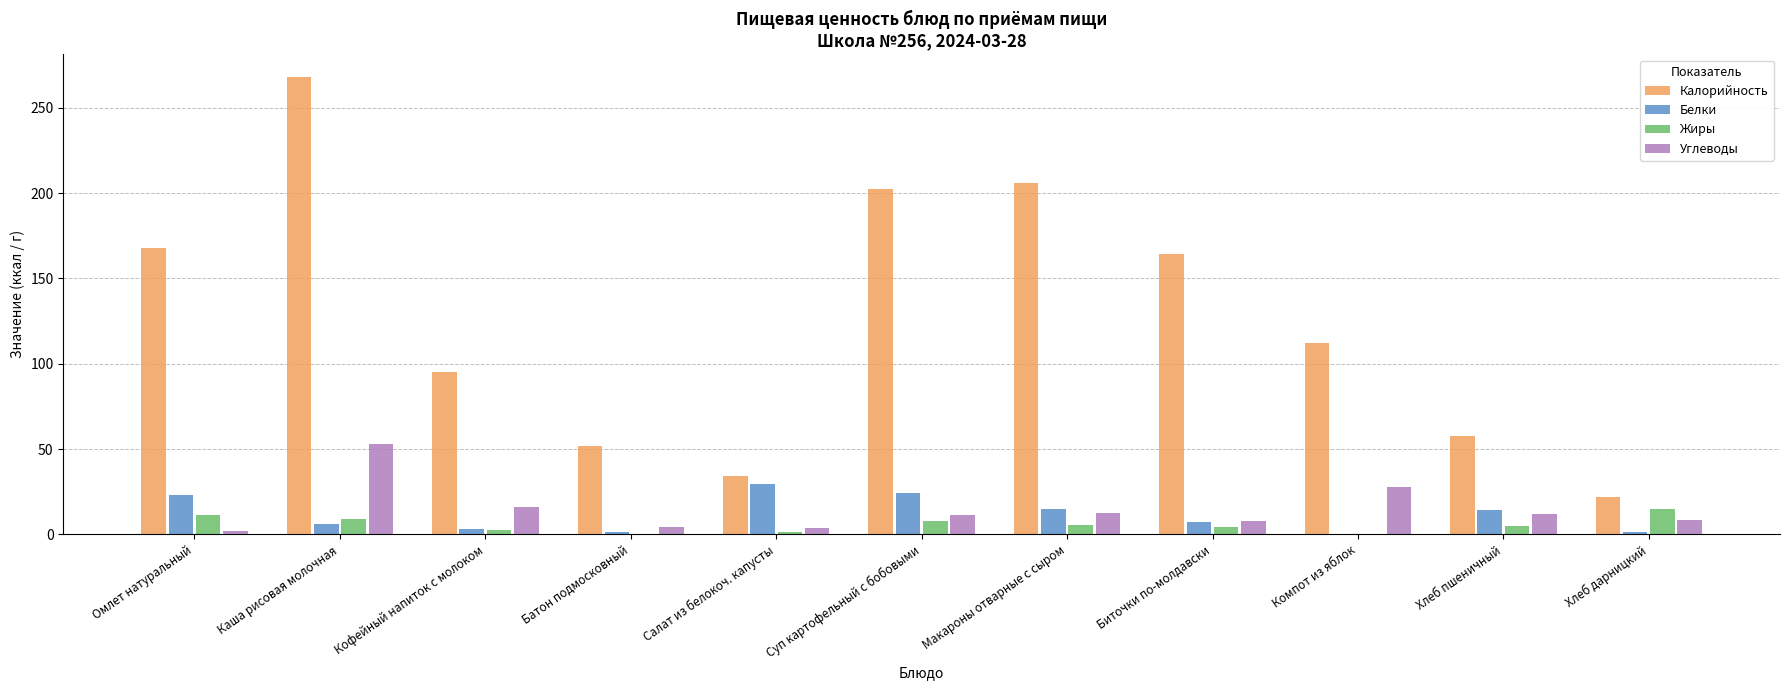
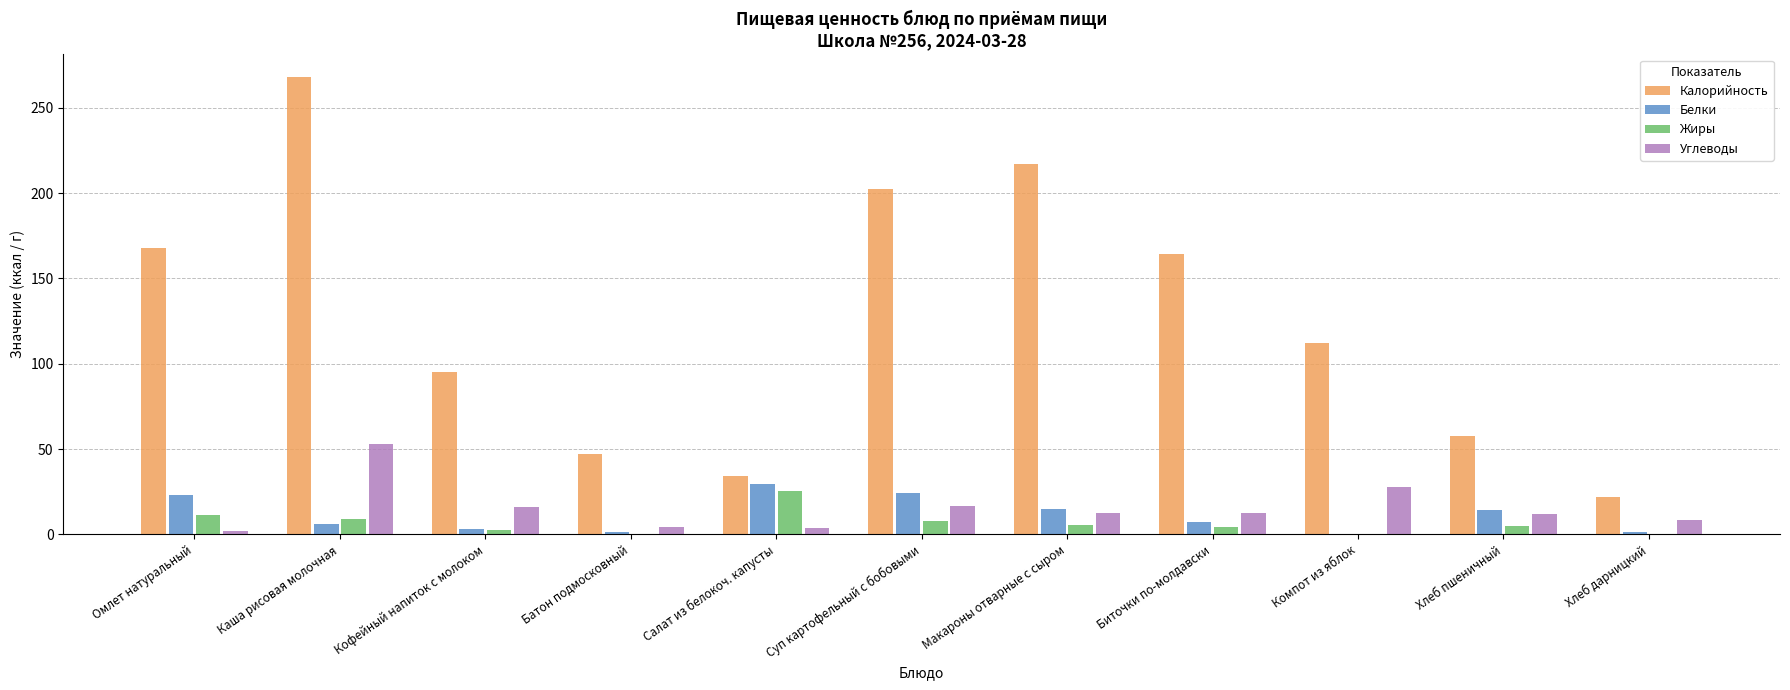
Калорийность, Батон подмосковный: 52 -> 47
Жиры, Салат из белокоч. капусты: 2 -> 26
Углеводы, Суп картофельный с бобовыми: 12 -> 17
Калорийность, Макароны отварные с сыром: 206 -> 217
Углеводы, Биточки по-молдавски: 8 -> 13
Жиры, Хлеб дарницкий: 15 -> 0
